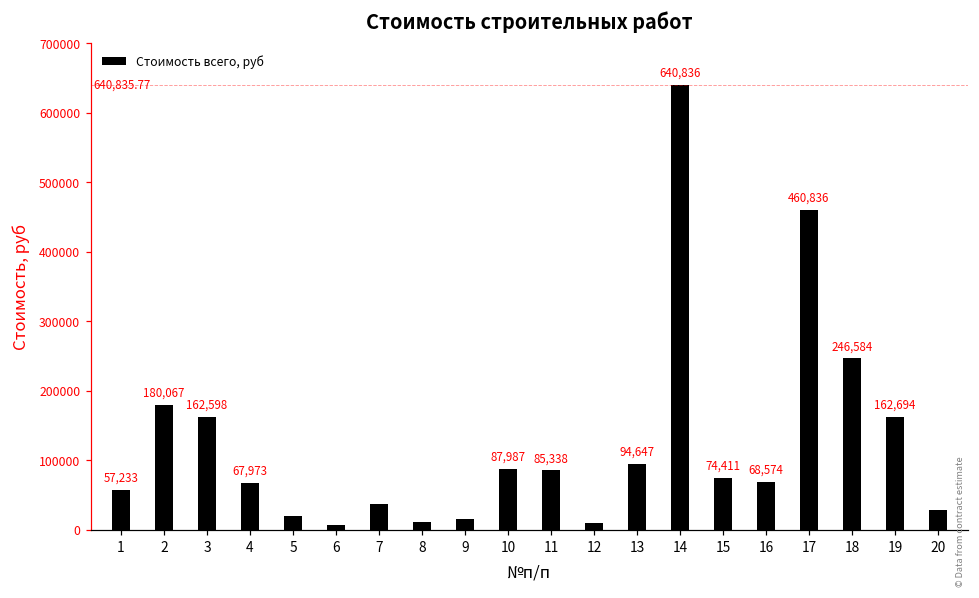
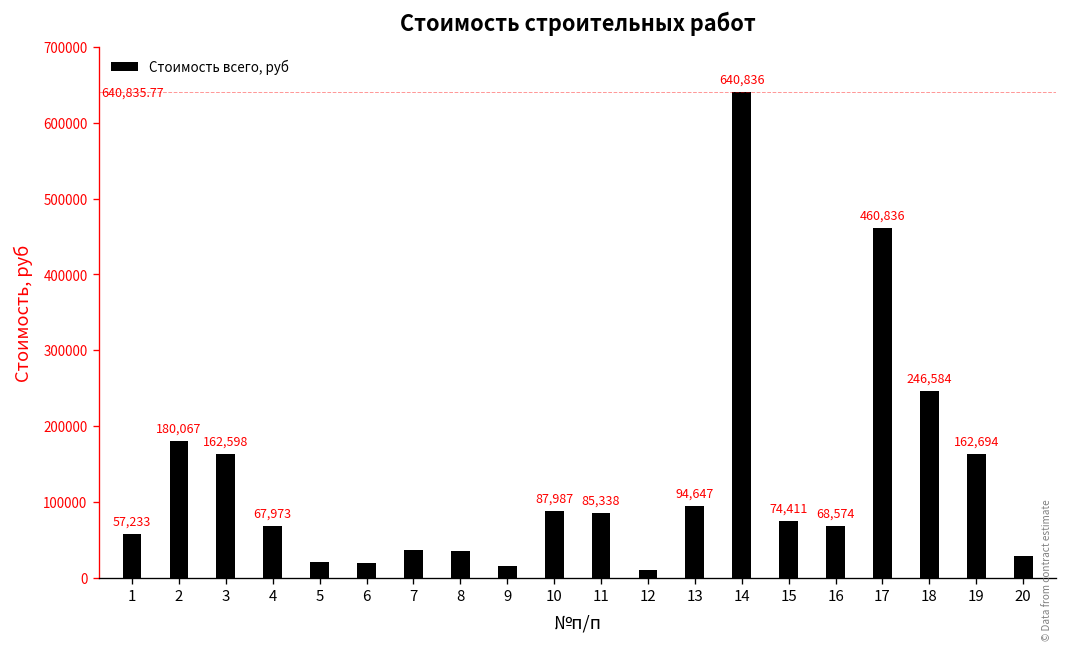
6: 10000 -> 20000
8: 10000 -> 40000
